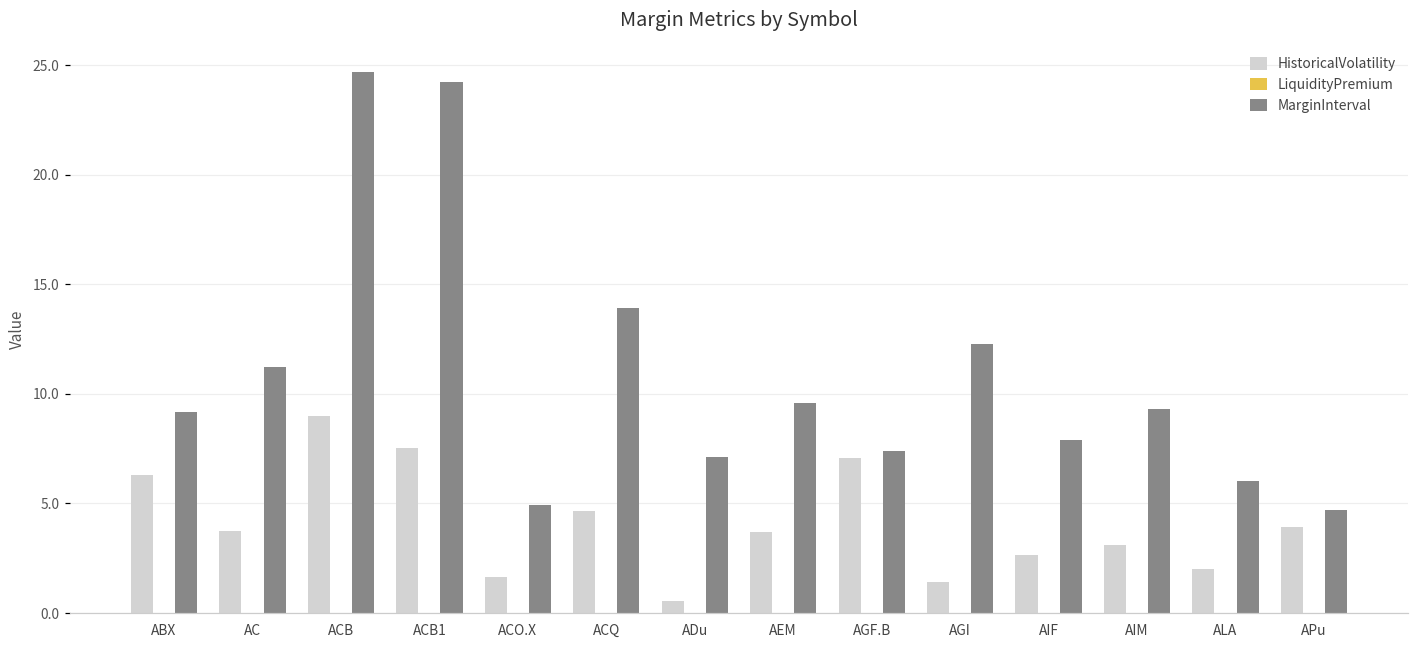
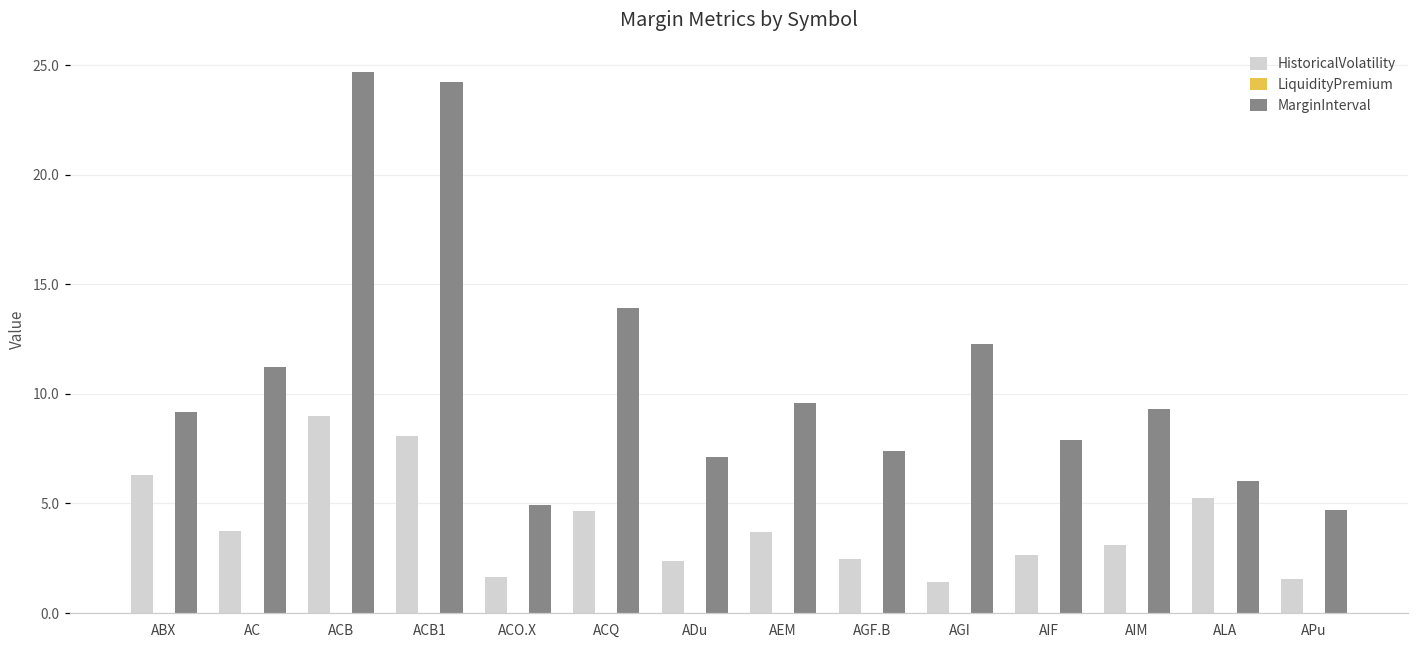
HistoricalVolatility, ACB1: 7.5 -> 8.1
HistoricalVolatility, ADu: 0.6 -> 2.4
HistoricalVolatility, AGF.B: 7.1 -> 2.5
HistoricalVolatility, ALA: 2.0 -> 5.3
HistoricalVolatility, APu: 3.9 -> 1.6
